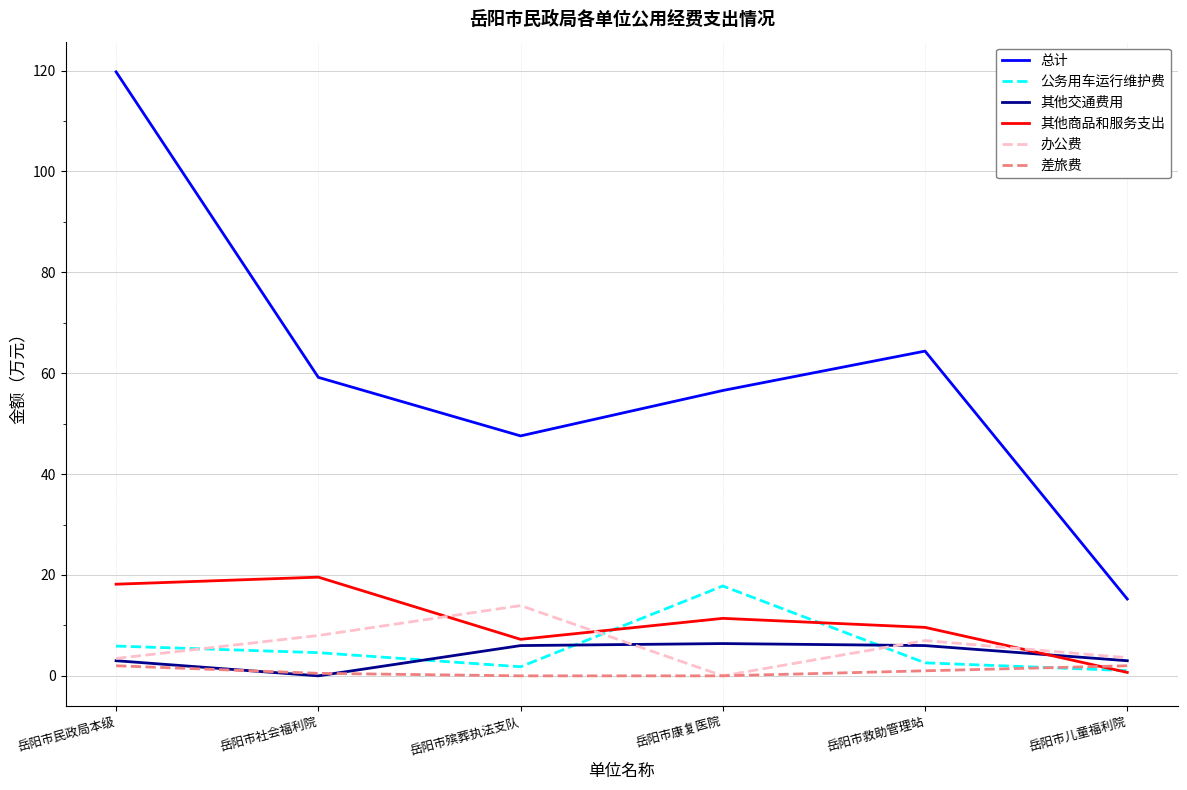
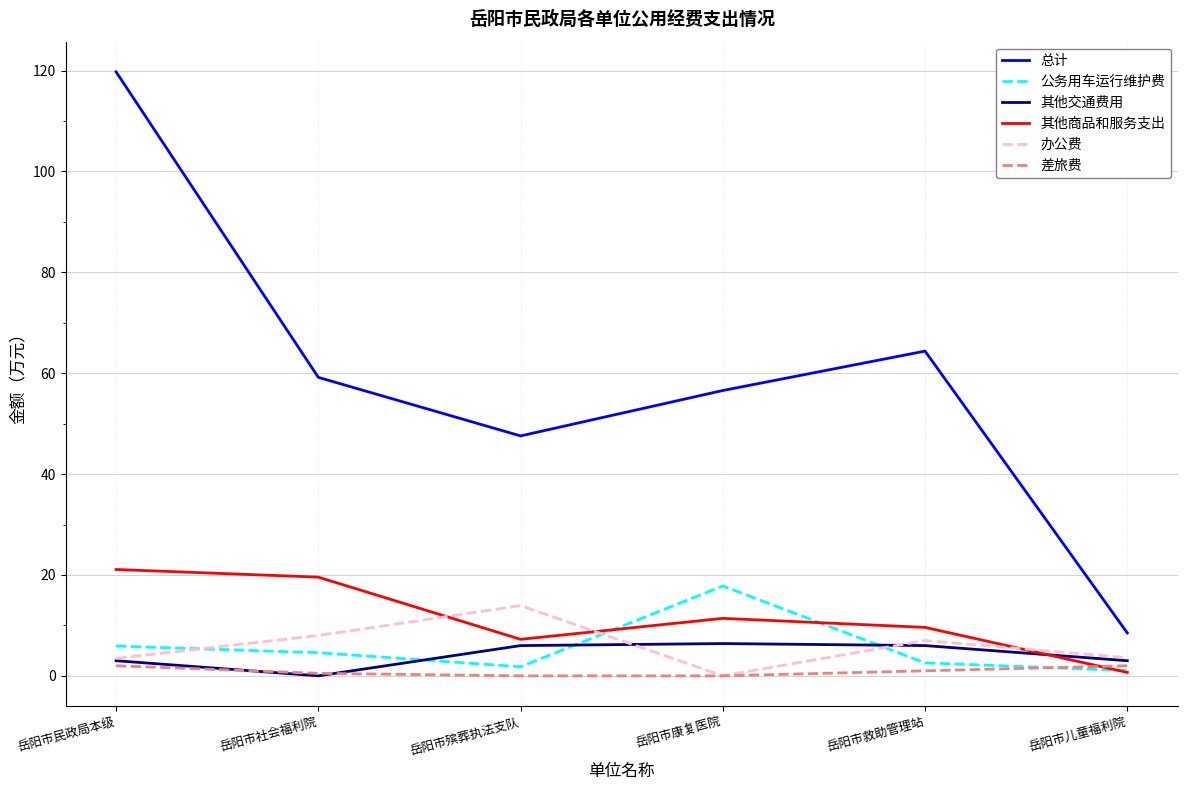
其他商品和服务支出, 岳阳市民政局本级: 18 -> 21
总计, 岳阳市儿童福利院: 15 -> 9
